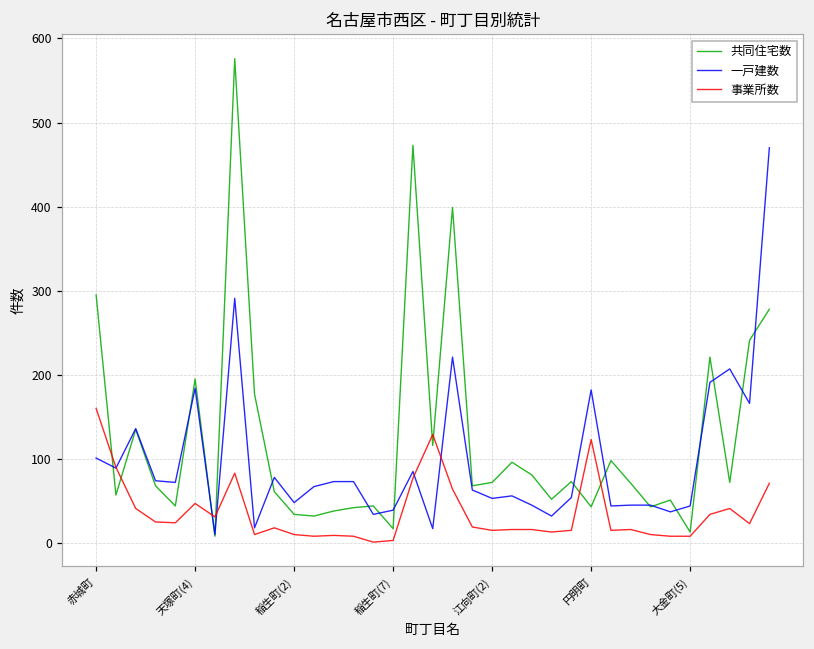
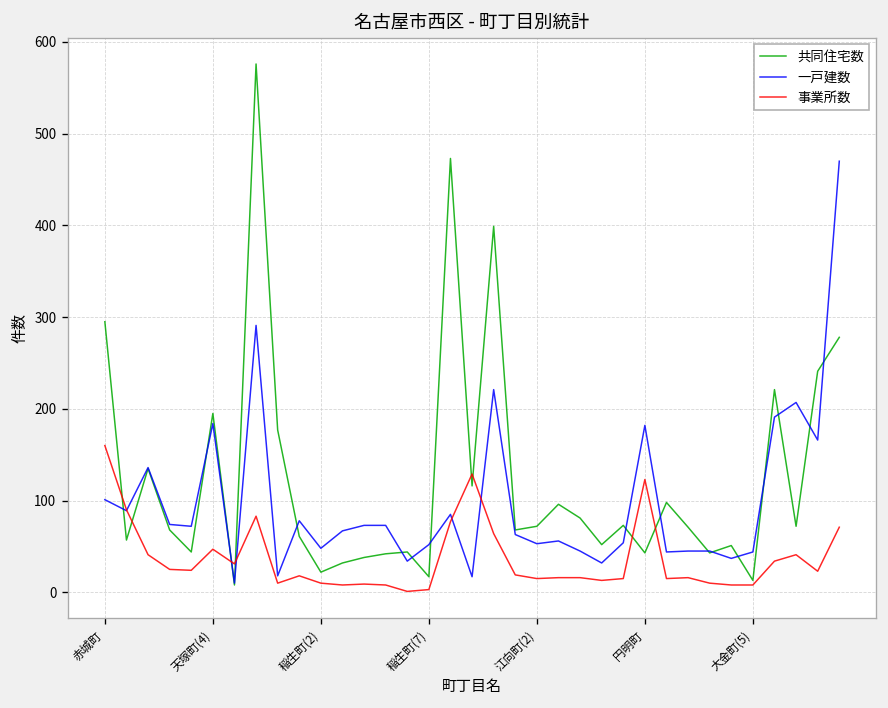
共同住宅数, 稲生町(2): 30 -> 20
一戸建数, 稲生町(7): 40 -> 50
